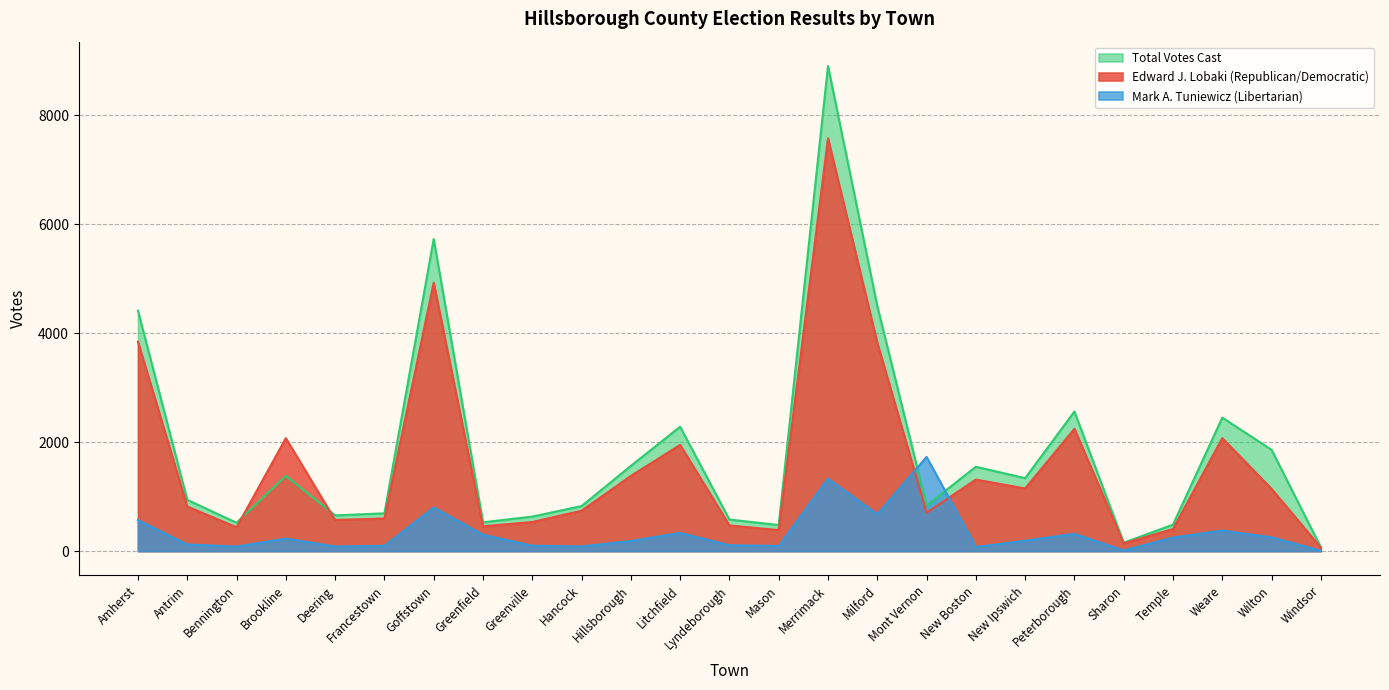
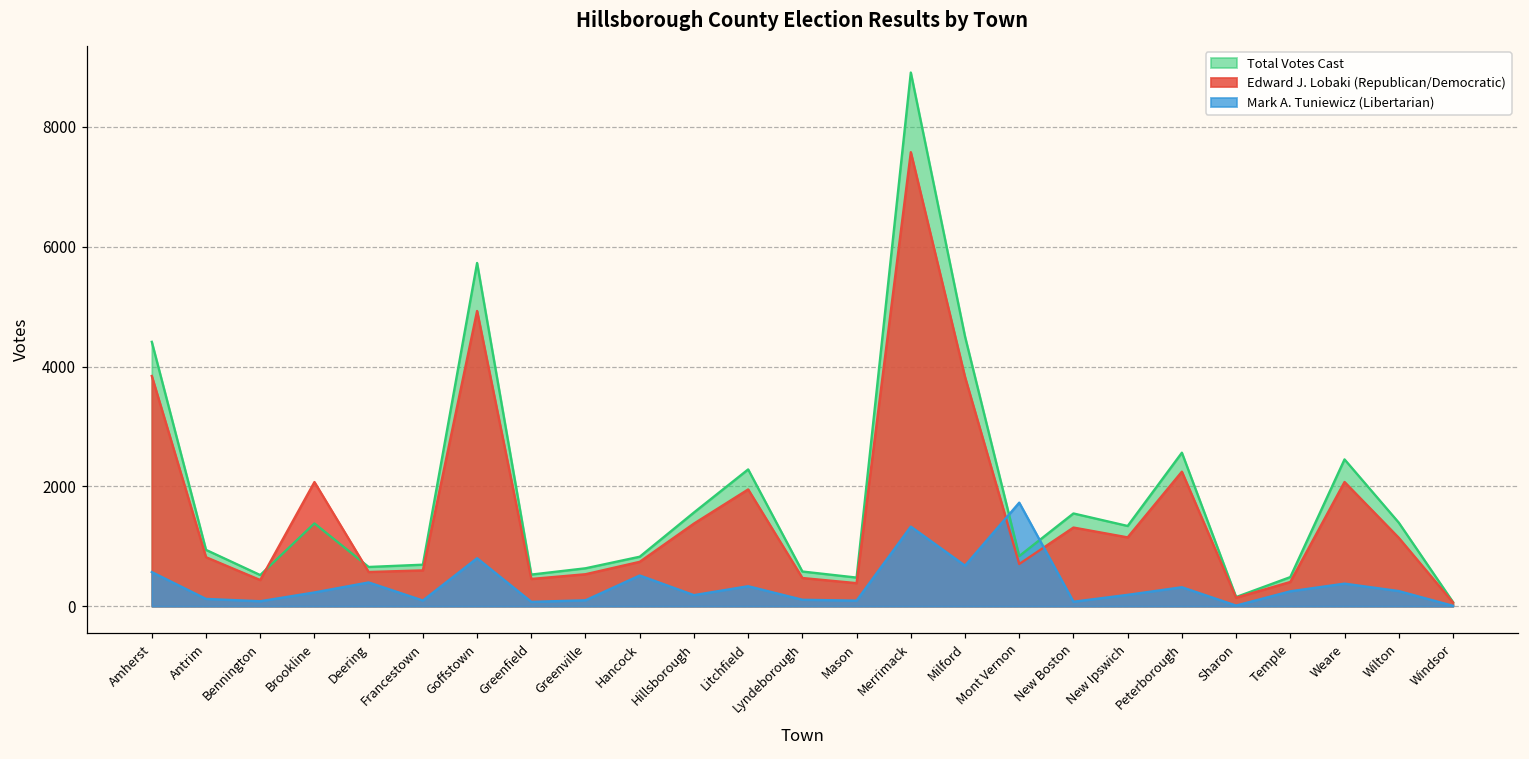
Mark A. Tuniewicz (Libertarian), Deering: 100 -> 400
Mark A. Tuniewicz (Libertarian), Greenfield: 300 -> 100
Mark A. Tuniewicz (Libertarian), Hancock: 100 -> 500
Total Votes Cast, Wilton: 1900 -> 1400
